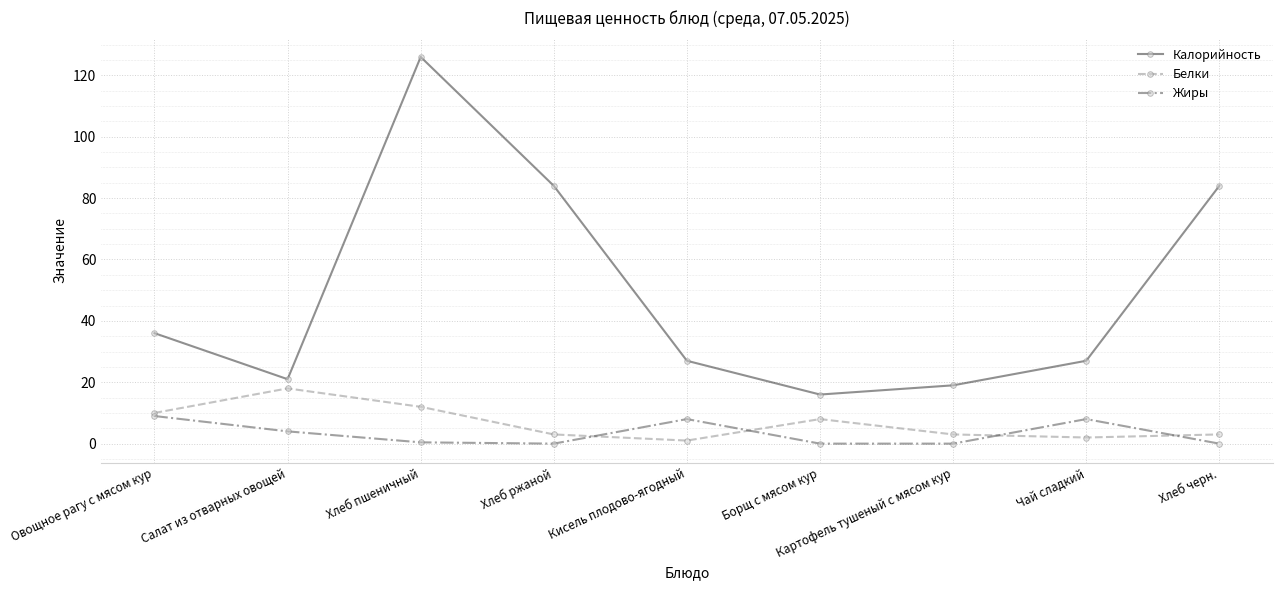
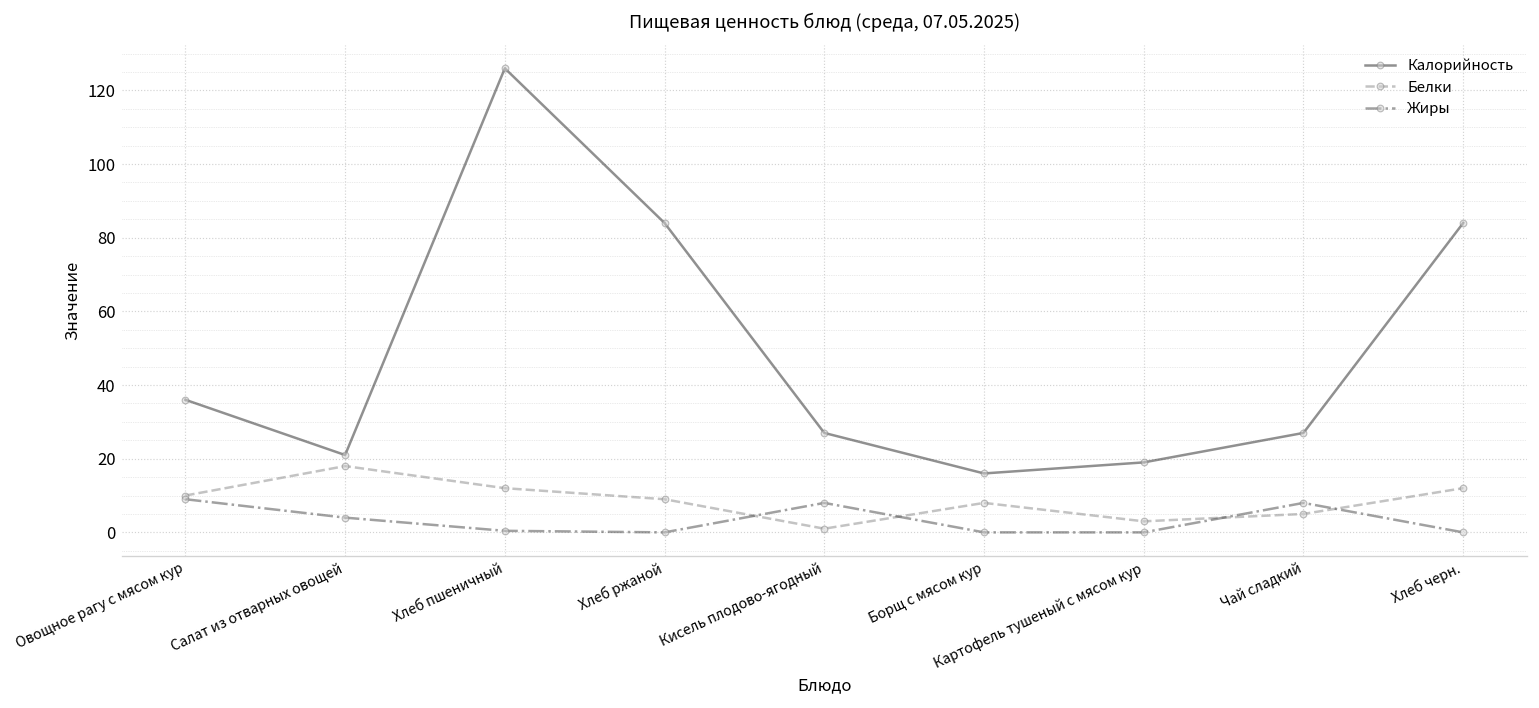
Белки, Хлеб ржаной: 3 -> 9
Белки, Чай сладкий: 2 -> 5
Белки, Хлеб черн.: 3 -> 12
